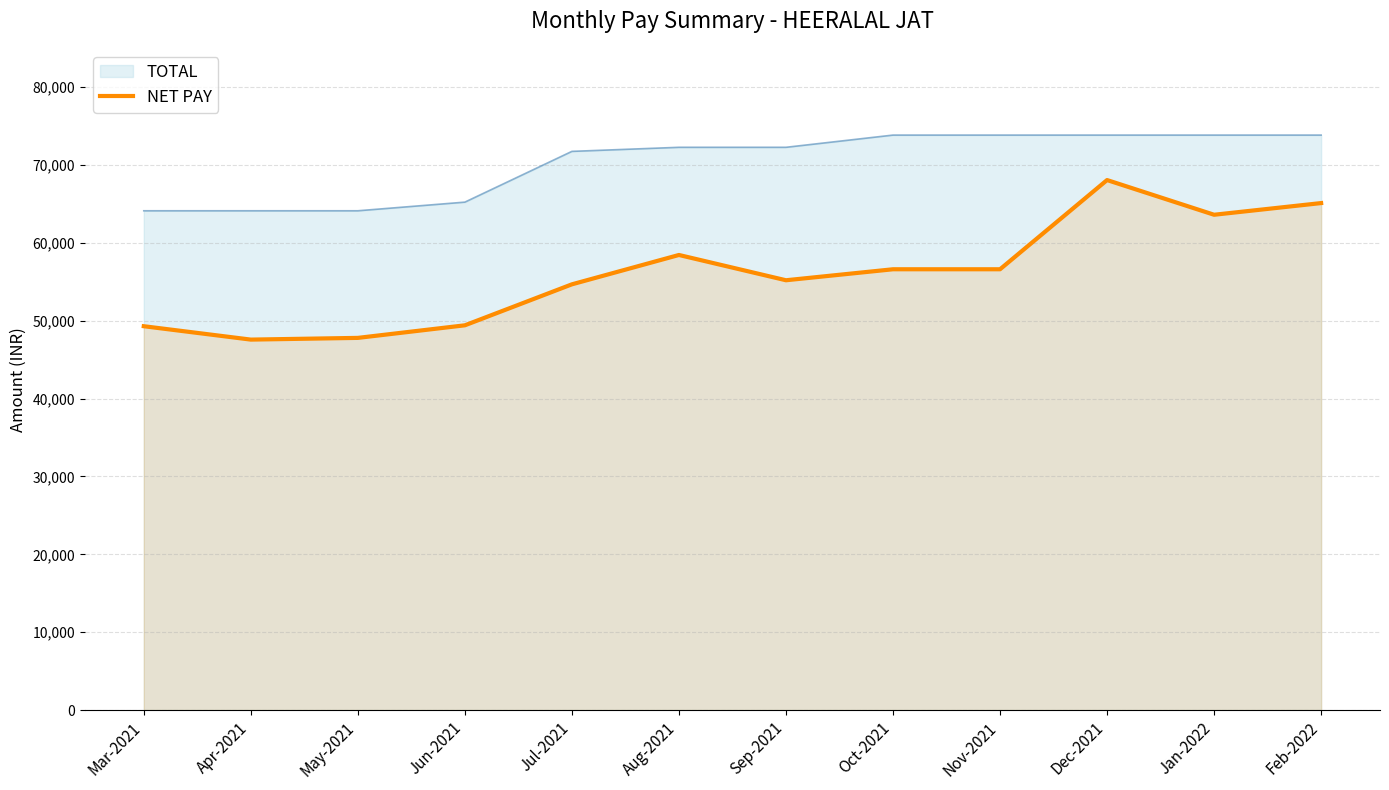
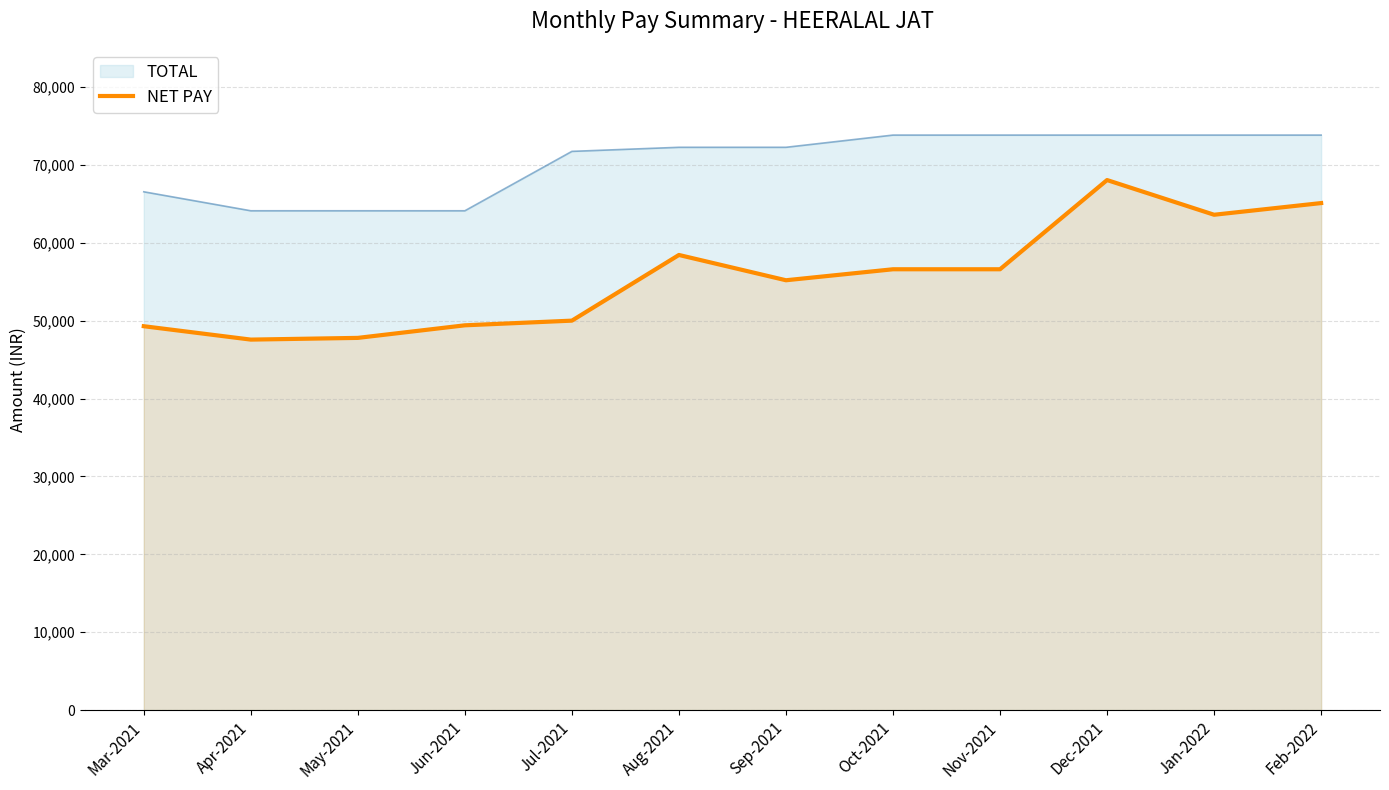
TOTAL, Mar-2021: 64,000 -> 67,000
TOTAL, Jun-2021: 65,000 -> 64,000
NET PAY, Jul-2021: 55,000 -> 50,000
